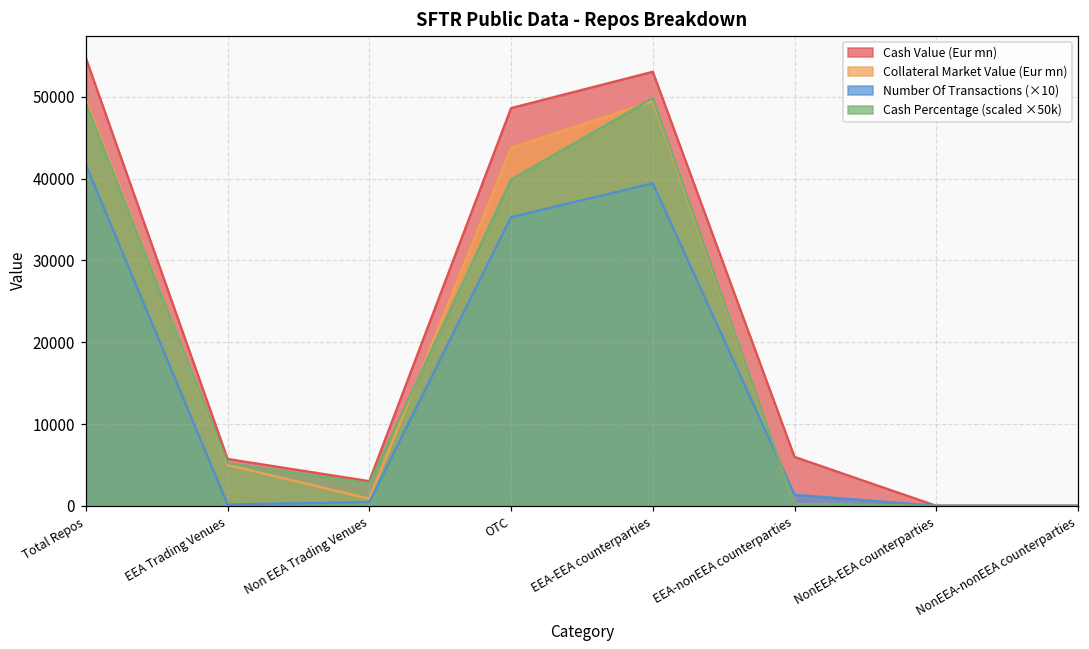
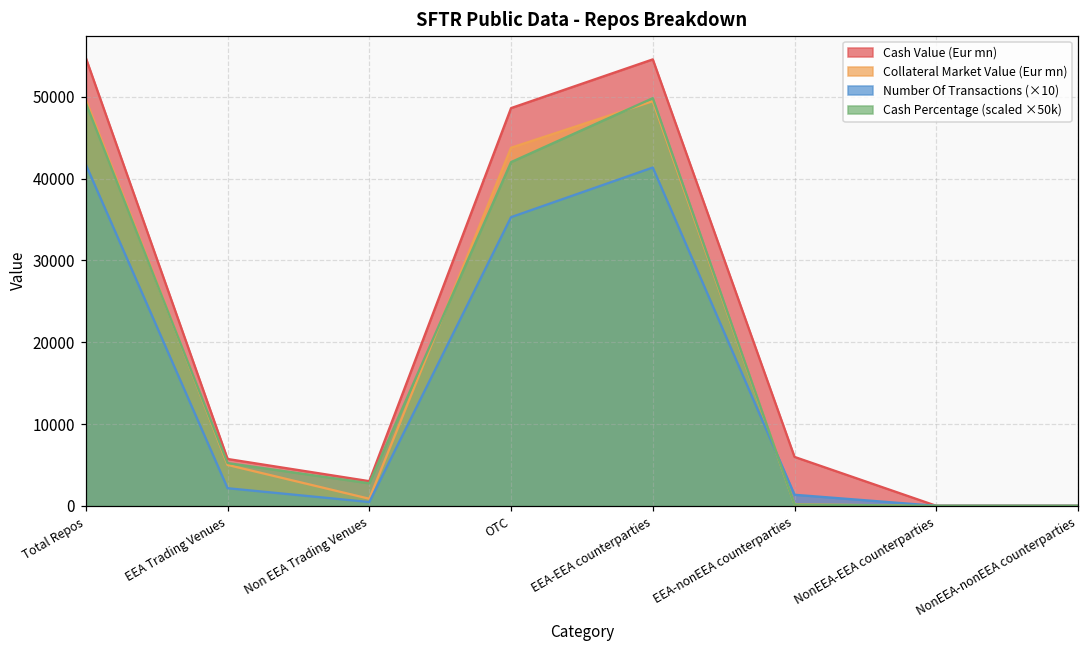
Number Of Transactions (×10), EEA Trading Venues: 0 -> 2000
Cash Percentage (scaled ×50k), OTC: 40000 -> 42000
Cash Value (Eur mn), EEA-EEA counterparties: 53000 -> 55000
Number Of Transactions (×10), EEA-EEA counterparties: 39000 -> 41000
